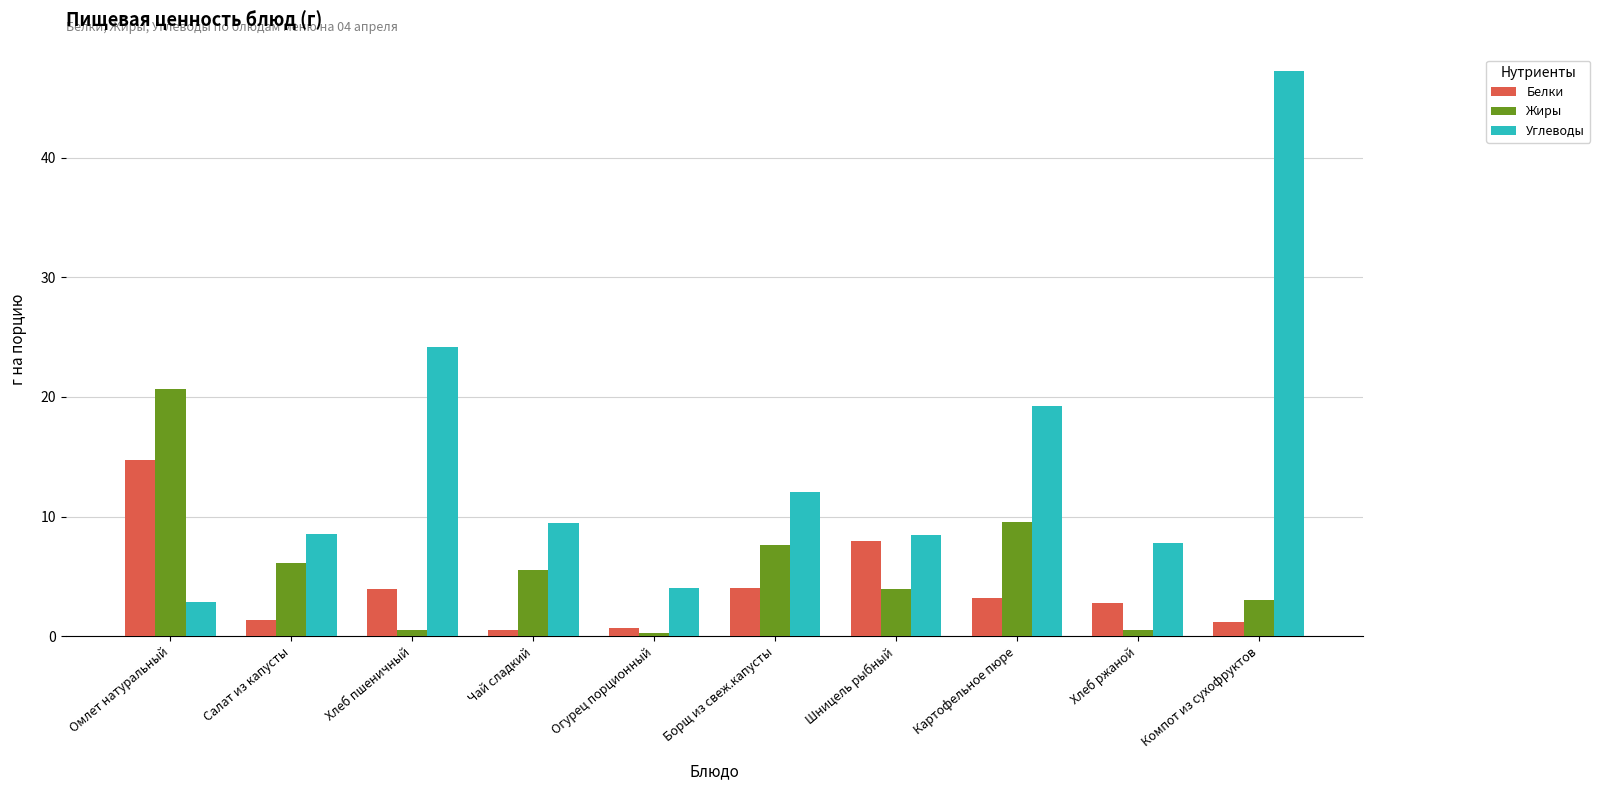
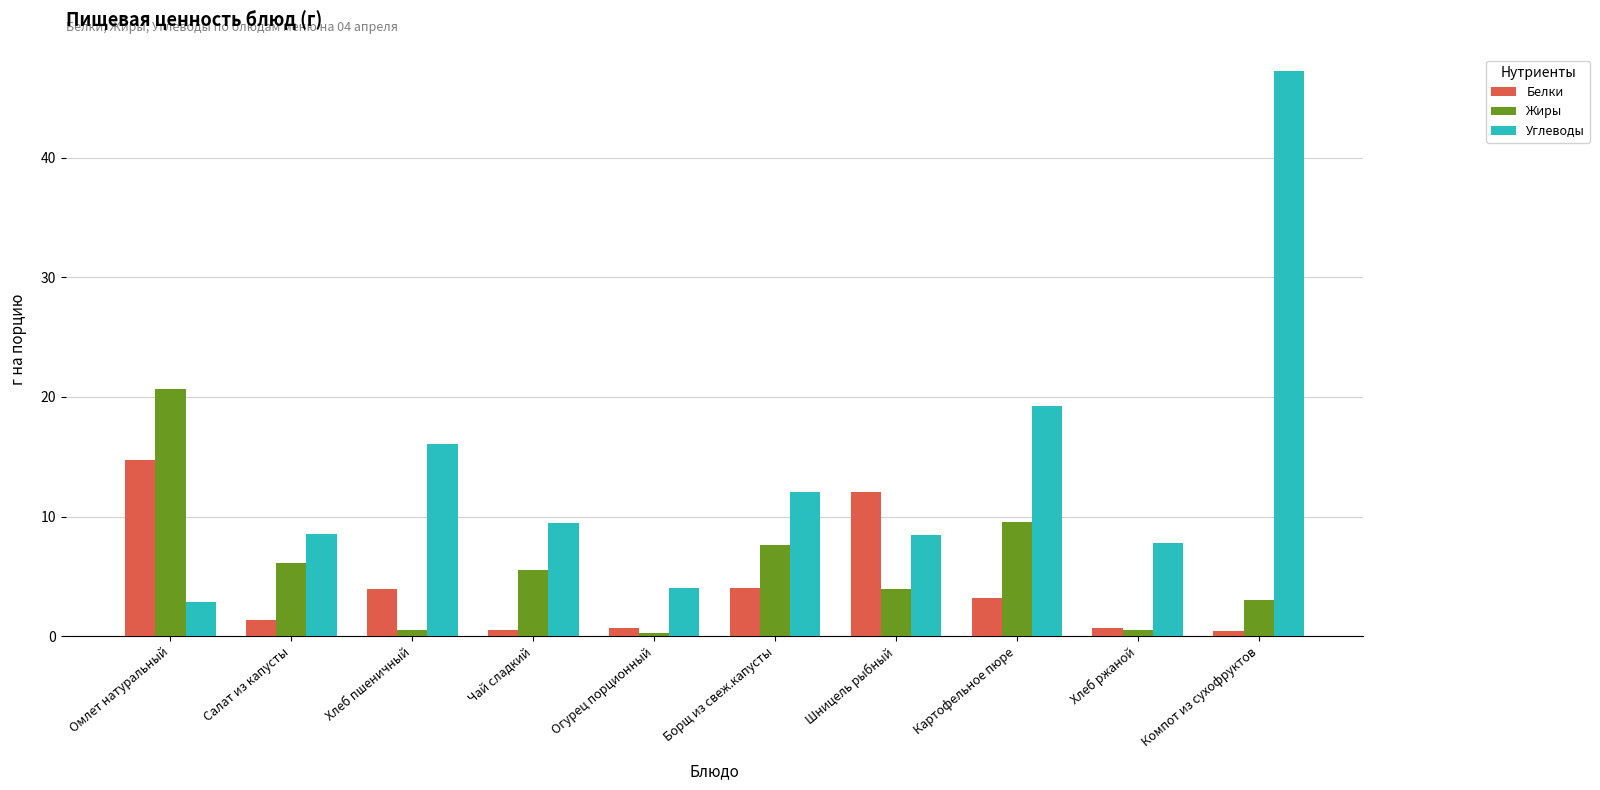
Углеводы, Хлеб пшеничный: 24.2 -> 16.1
Белки, Шницель рыбный: 8.0 -> 12.0
Белки, Хлеб ржаной: 2.8 -> 0.7
Белки, Компот из сухофруктов: 1.2 -> 0.4
